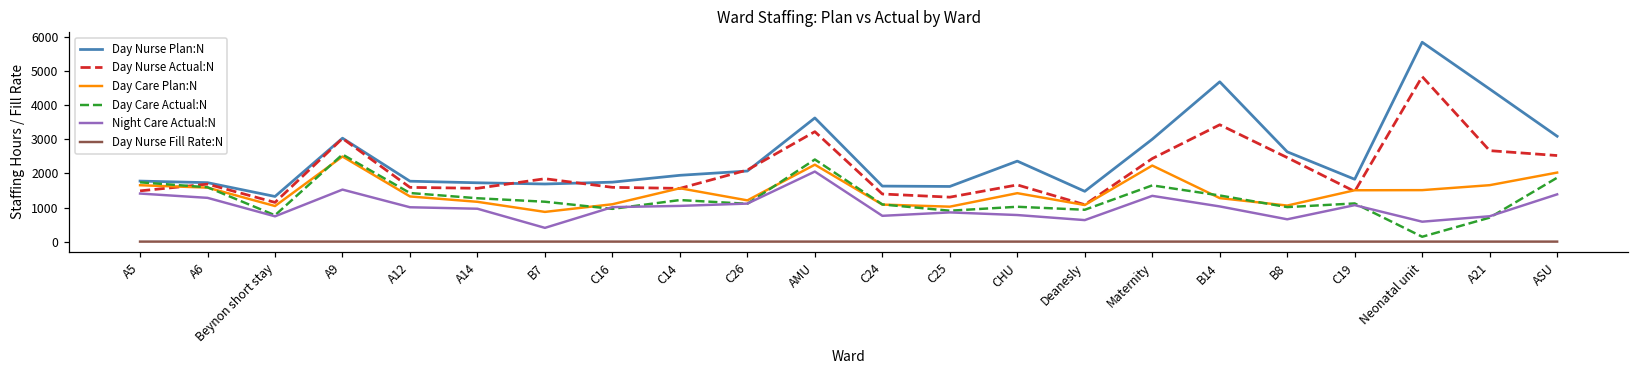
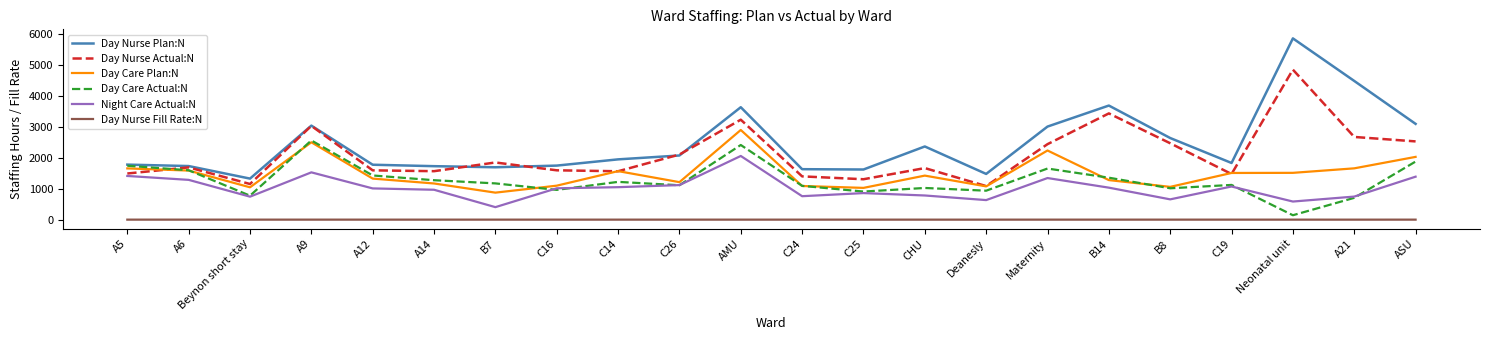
Day Care Plan:N, AMU: 2300 -> 2900
Day Nurse Plan:N, B14: 4700 -> 3700
